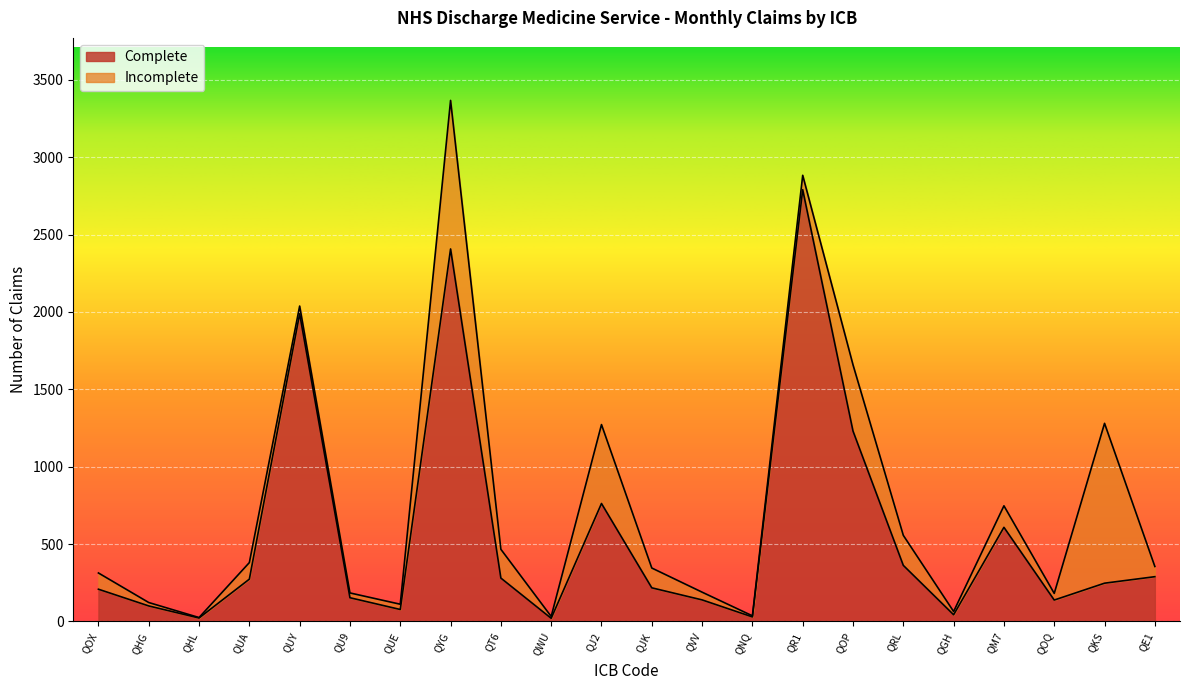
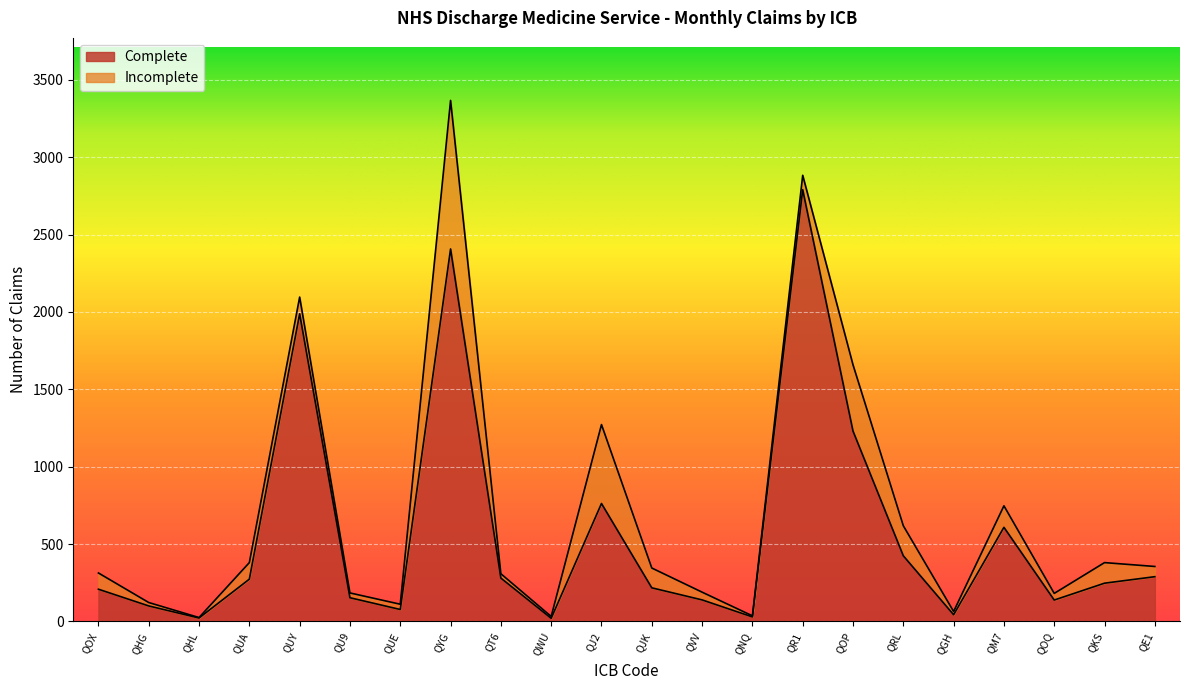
Incomplete, QUY: 50 -> 110
Incomplete, QT6: 190 -> 30
Complete, QRL: 360 -> 420
Incomplete, QKS: 1030 -> 130
